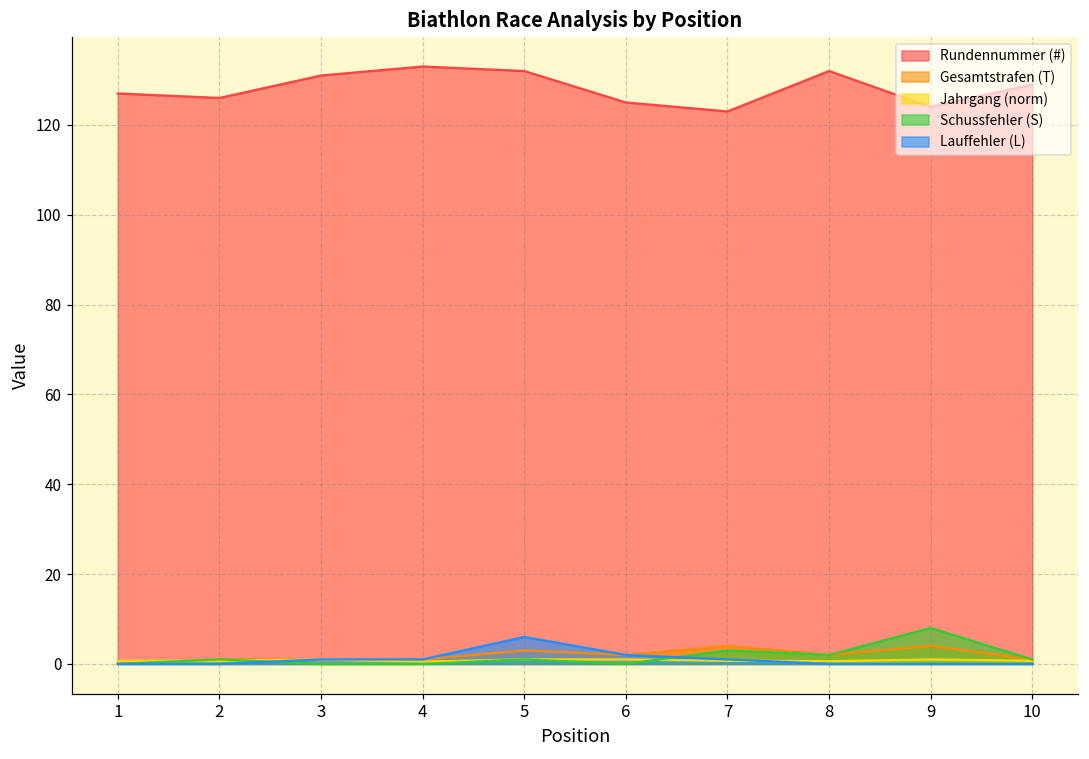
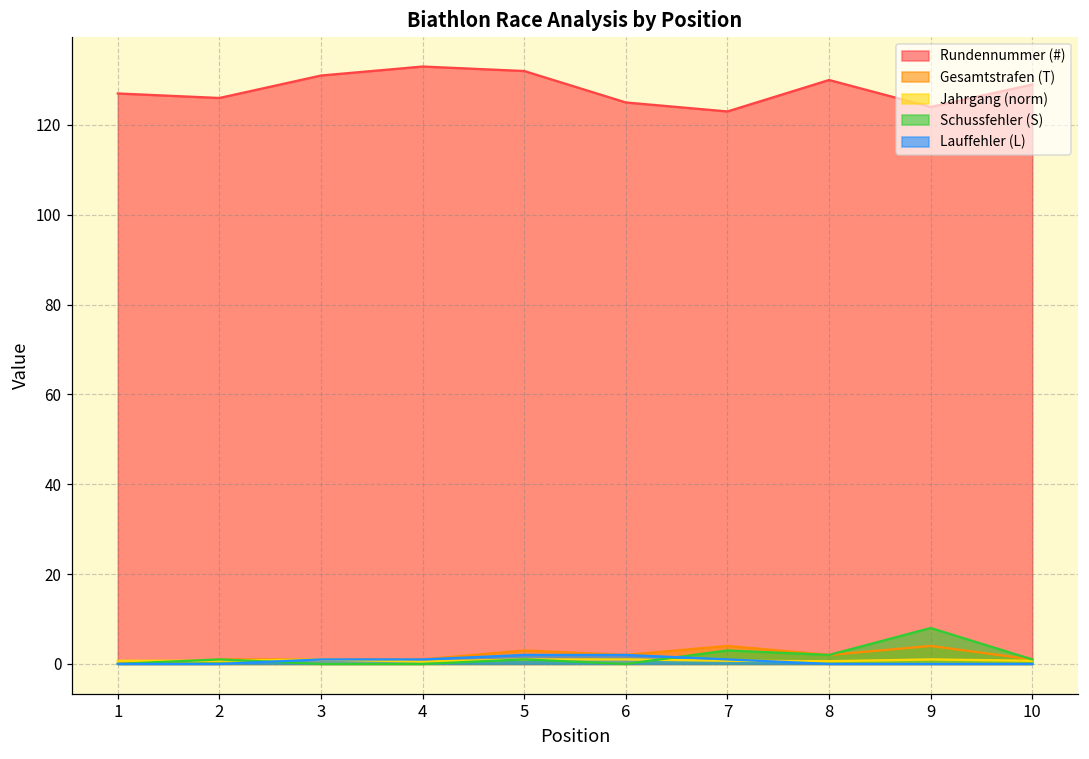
Lauffehler (L), 5: 6 -> 2
Rundennummer (#), 8: 132 -> 130
